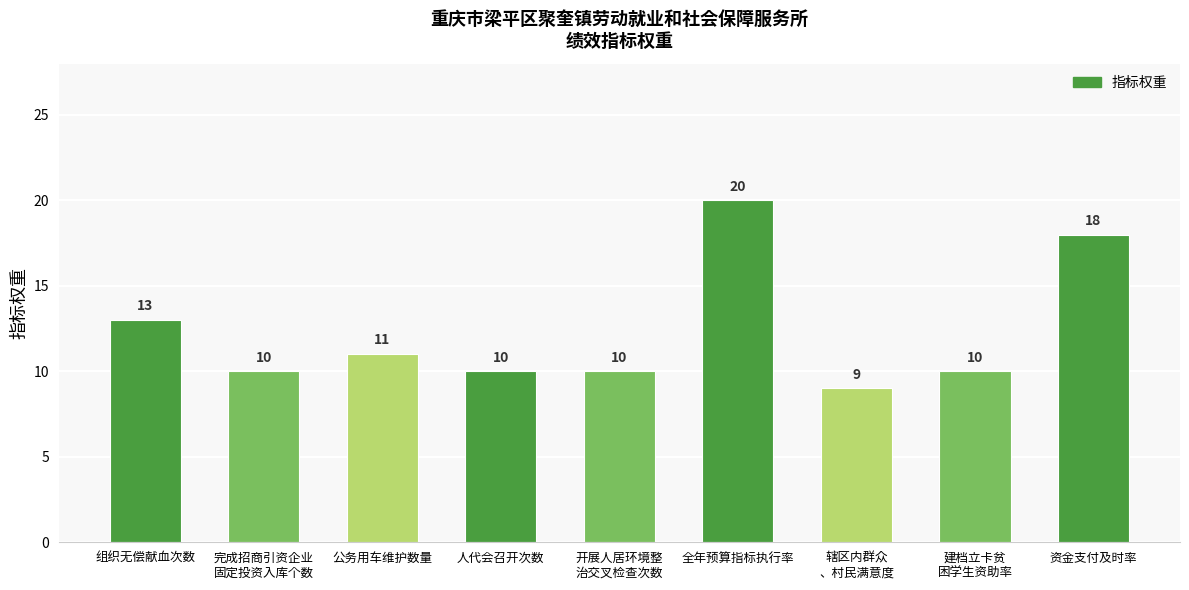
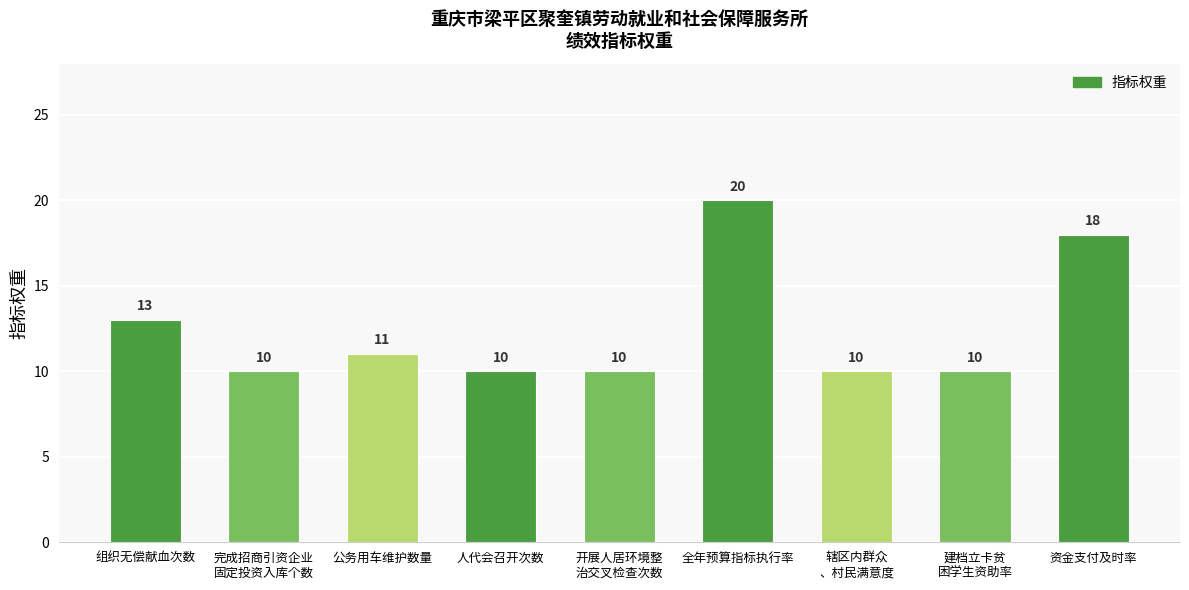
辖区内群众 、村民满意度: 9 -> 10
